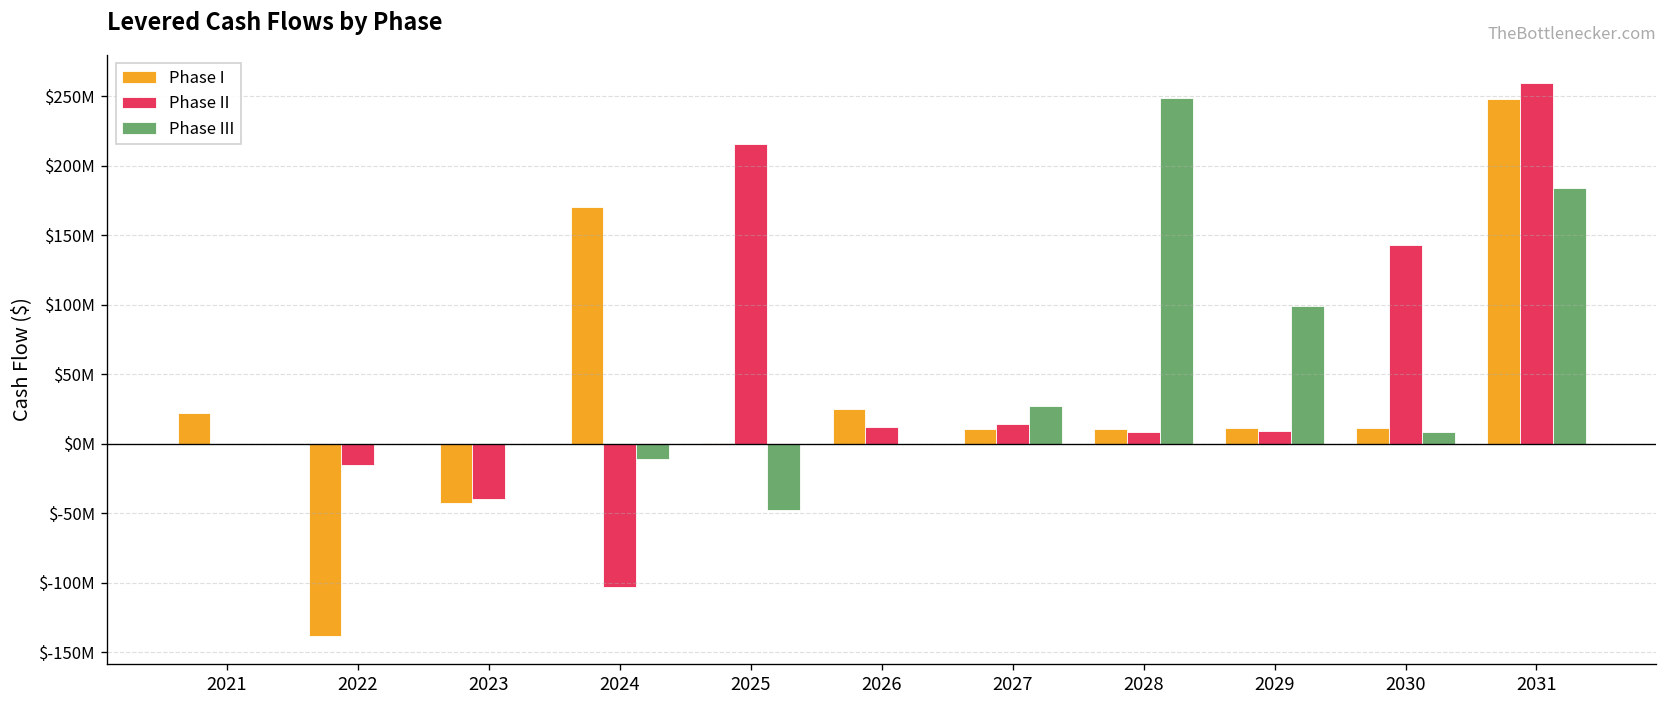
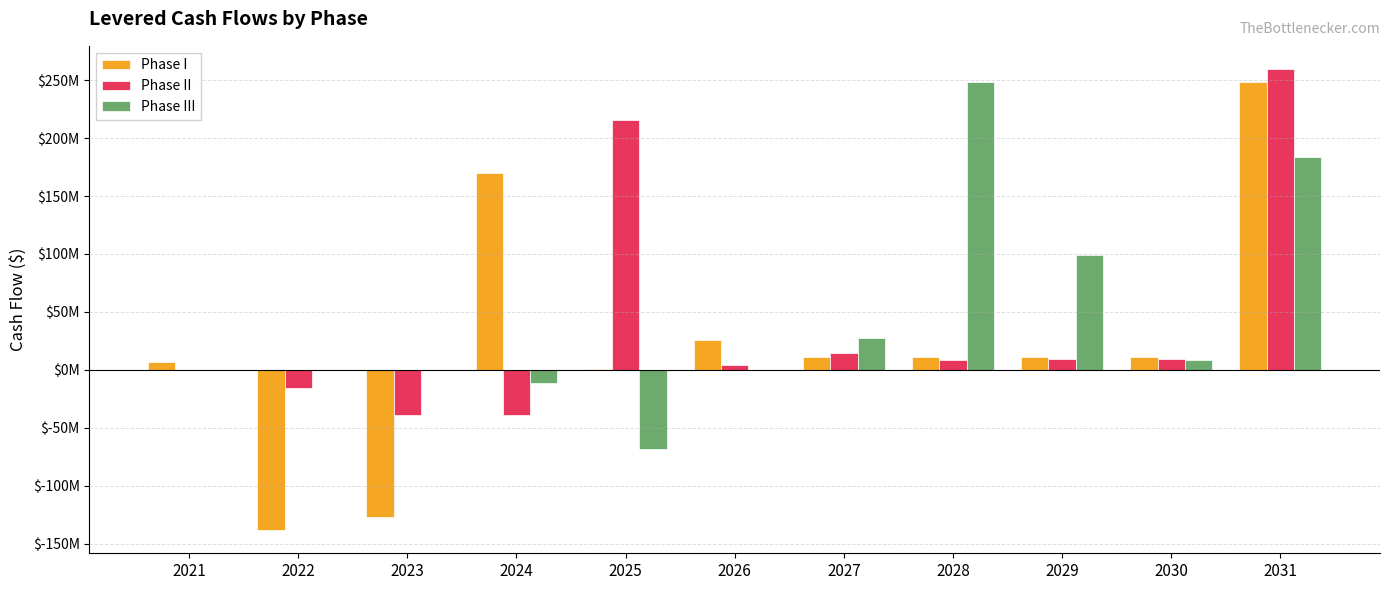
Phase I, 2021: $22000000 -> $7000000
Phase I, 2023: $-42000000 -> $-127000000
Phase II, 2024: $-103000000 -> $-39000000
Phase III, 2025: $-48000000 -> $-69000000
Phase II, 2026: $12000000 -> $4000000
Phase II, 2030: $143000000 -> $9000000
